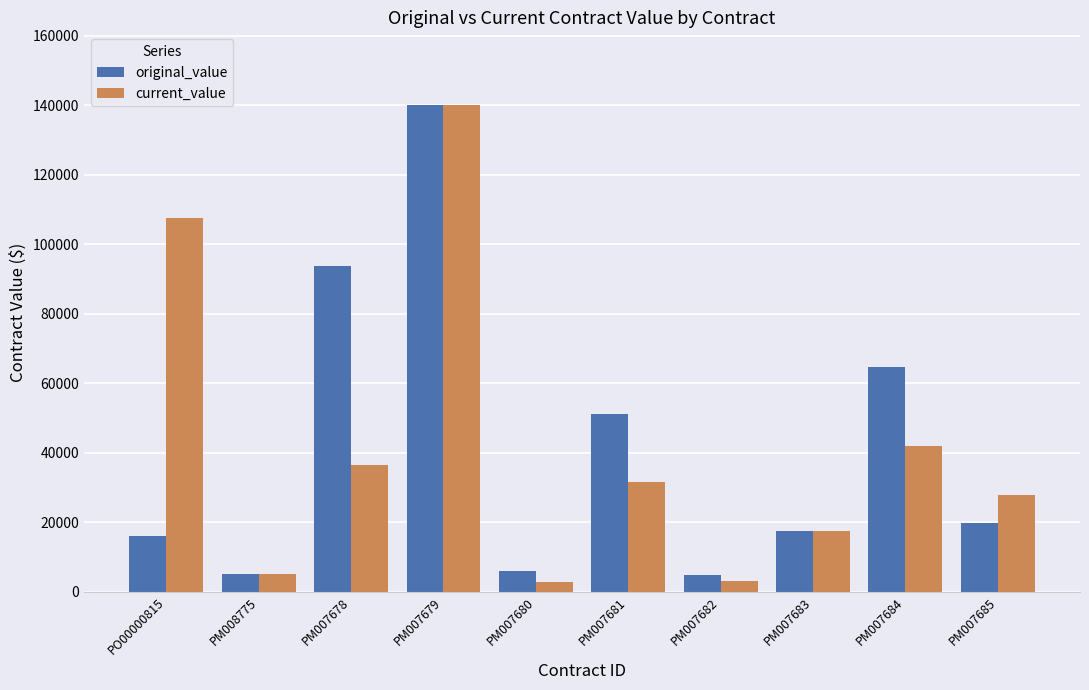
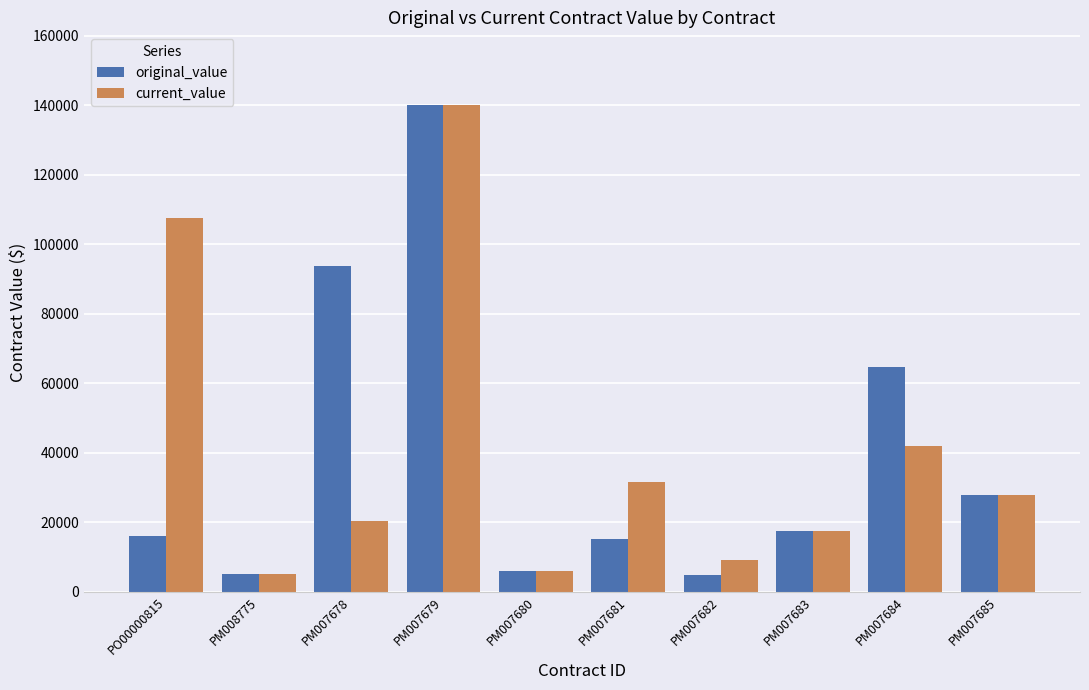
current_value, PM007678: 36000 -> 20000
current_value, PM007680: 3000 -> 6000
original_value, PM007681: 51000 -> 15000
current_value, PM007682: 3000 -> 9000
original_value, PM007685: 20000 -> 28000
